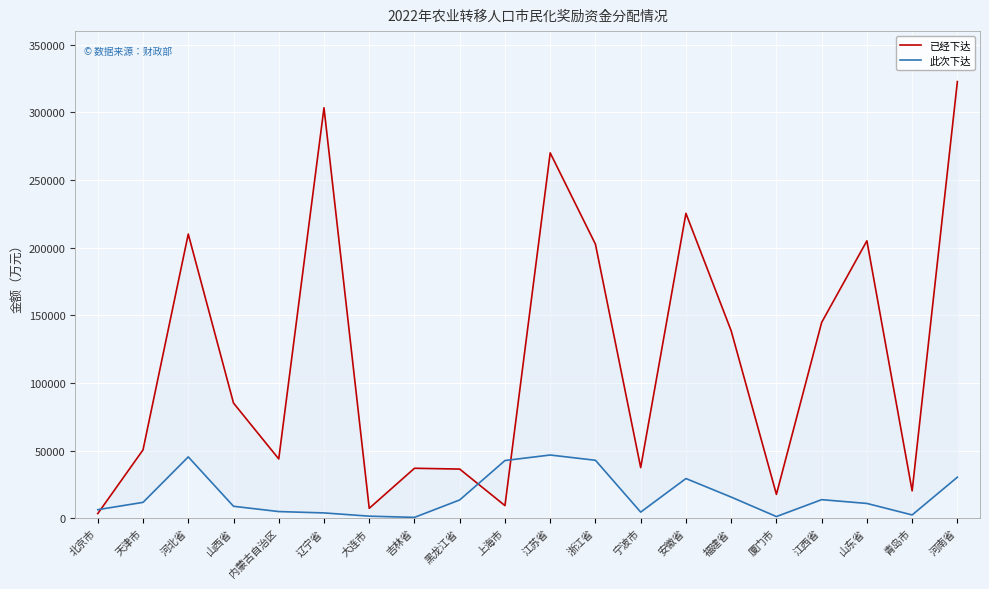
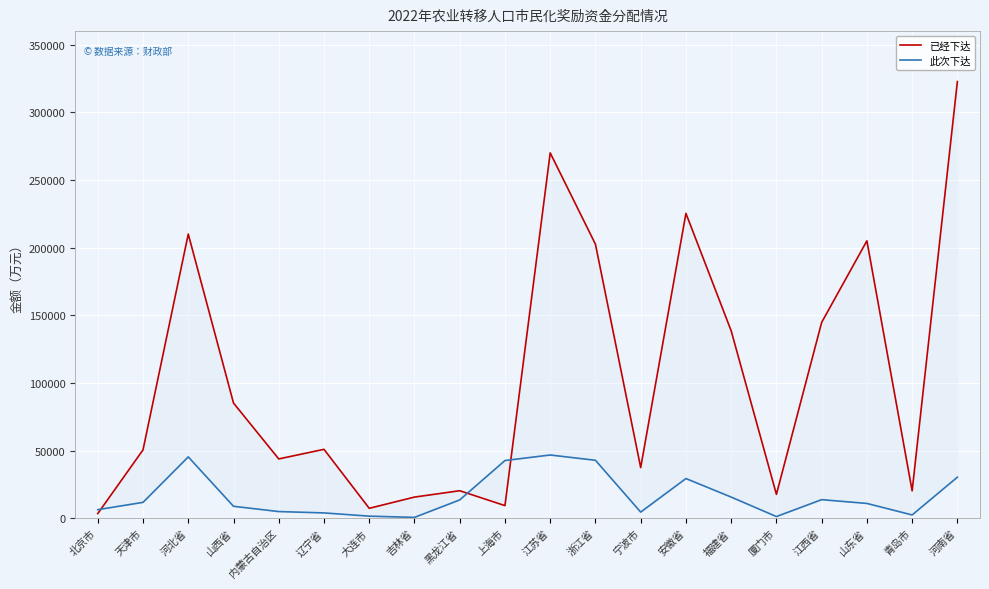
已经下达, 辽宁省: 303000 -> 51000
已经下达, 吉林省: 37000 -> 16000
已经下达, 黑龙江省: 36000 -> 20000
